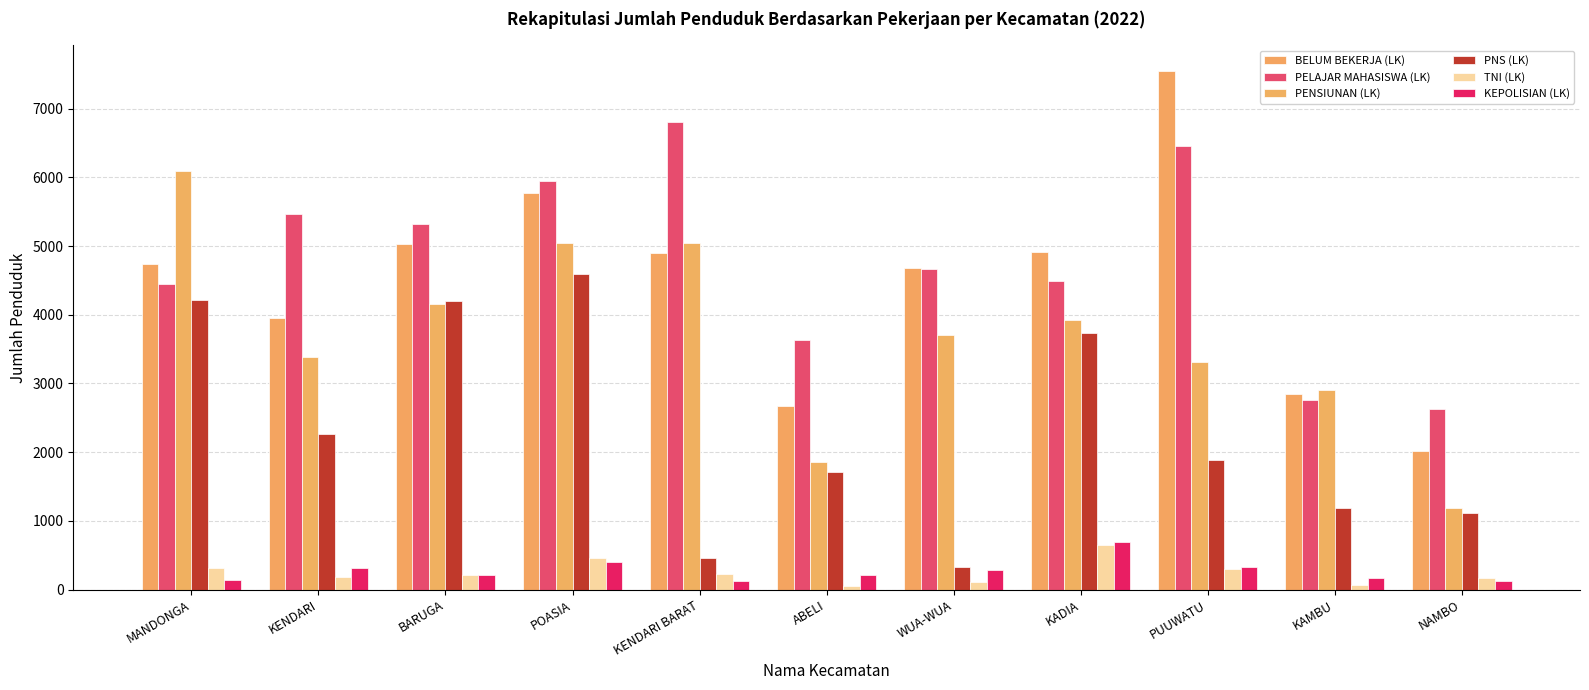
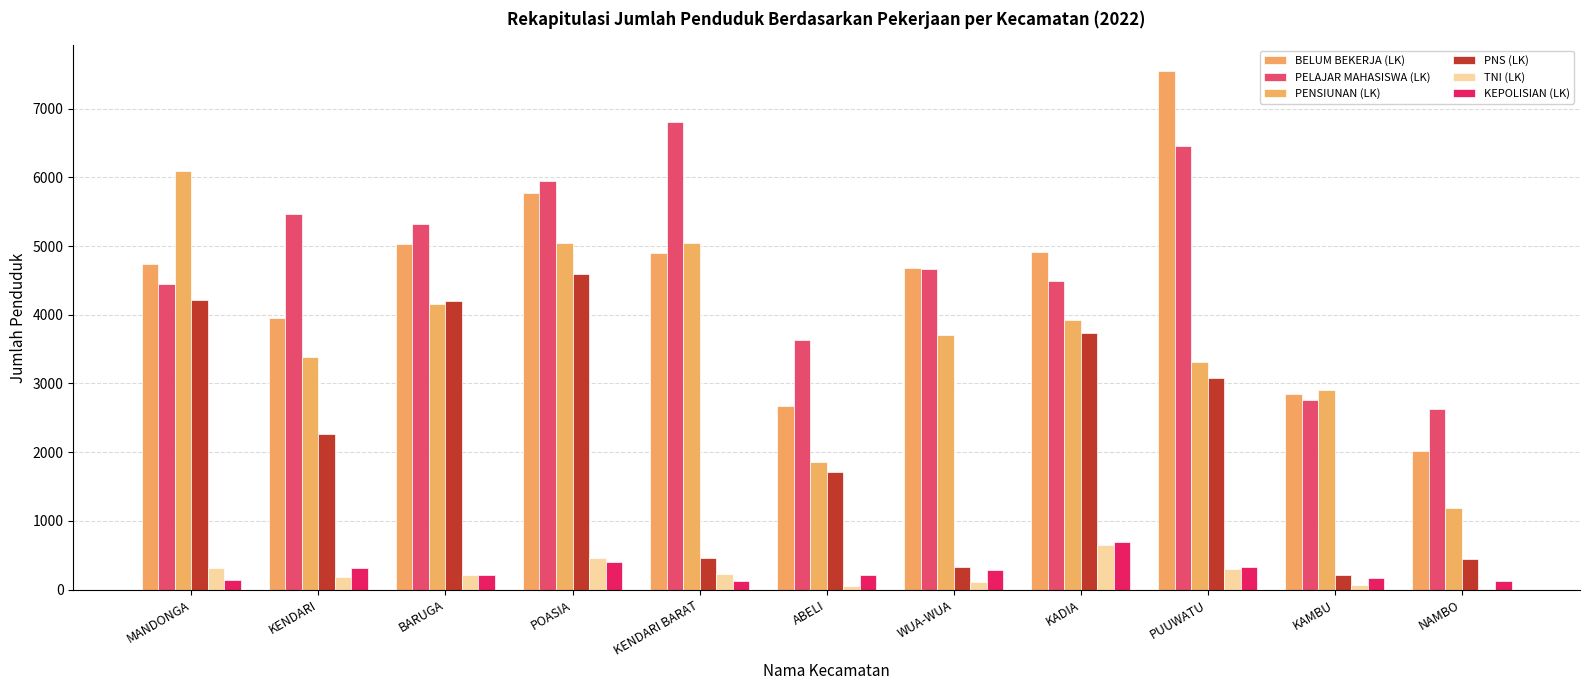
PNS (LK), PUUWATU: 1900 -> 3100
PNS (LK), KAMBU: 1200 -> 200
PNS (LK), NAMBO: 1100 -> 400
TNI (LK), NAMBO: 200 -> 0
